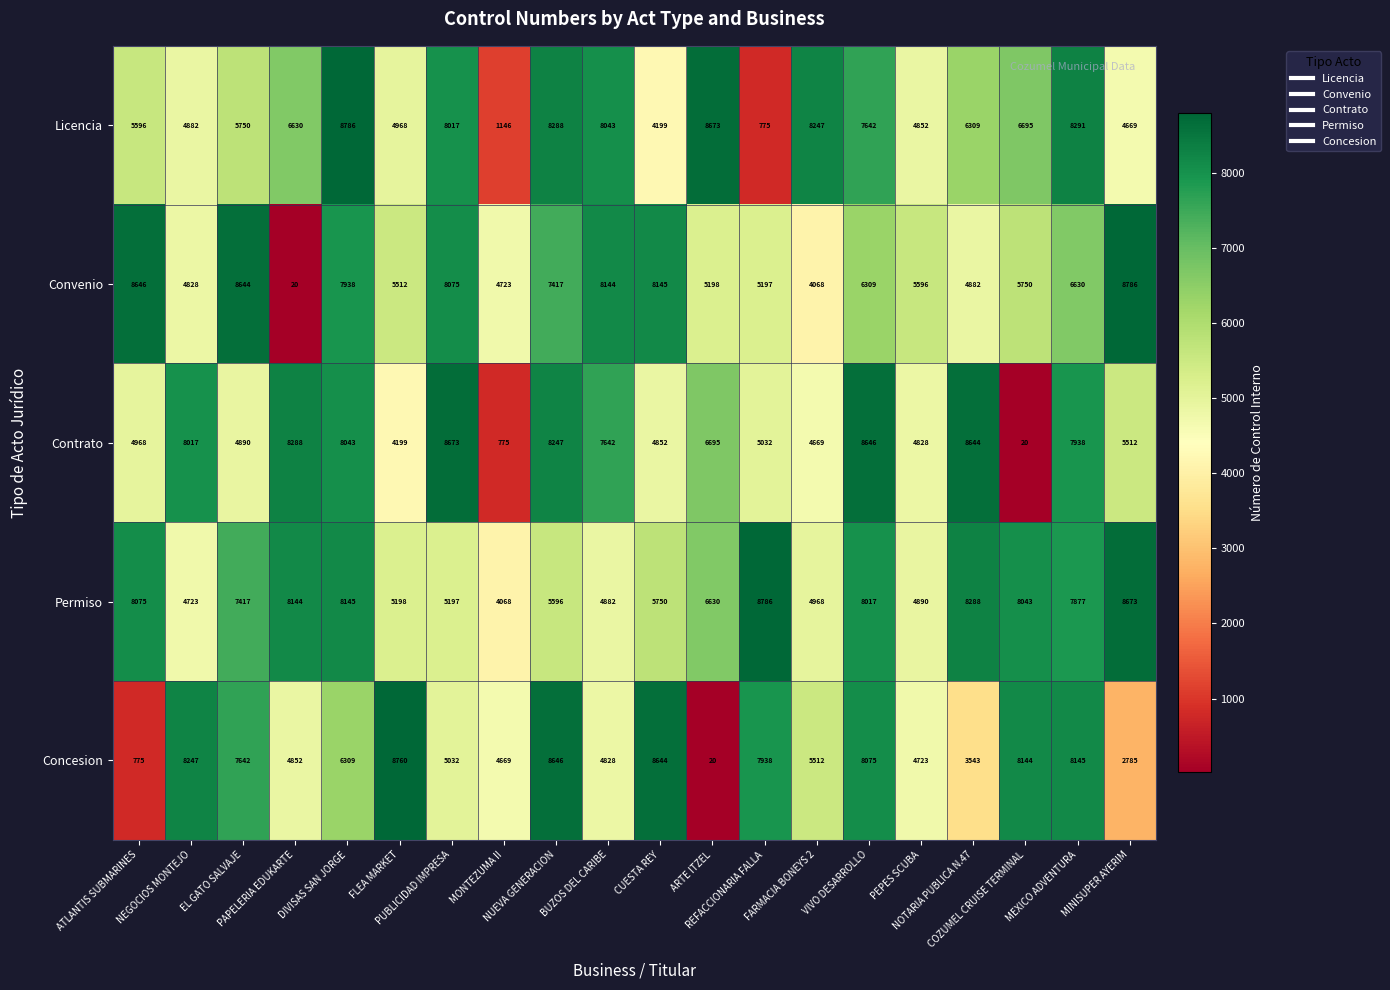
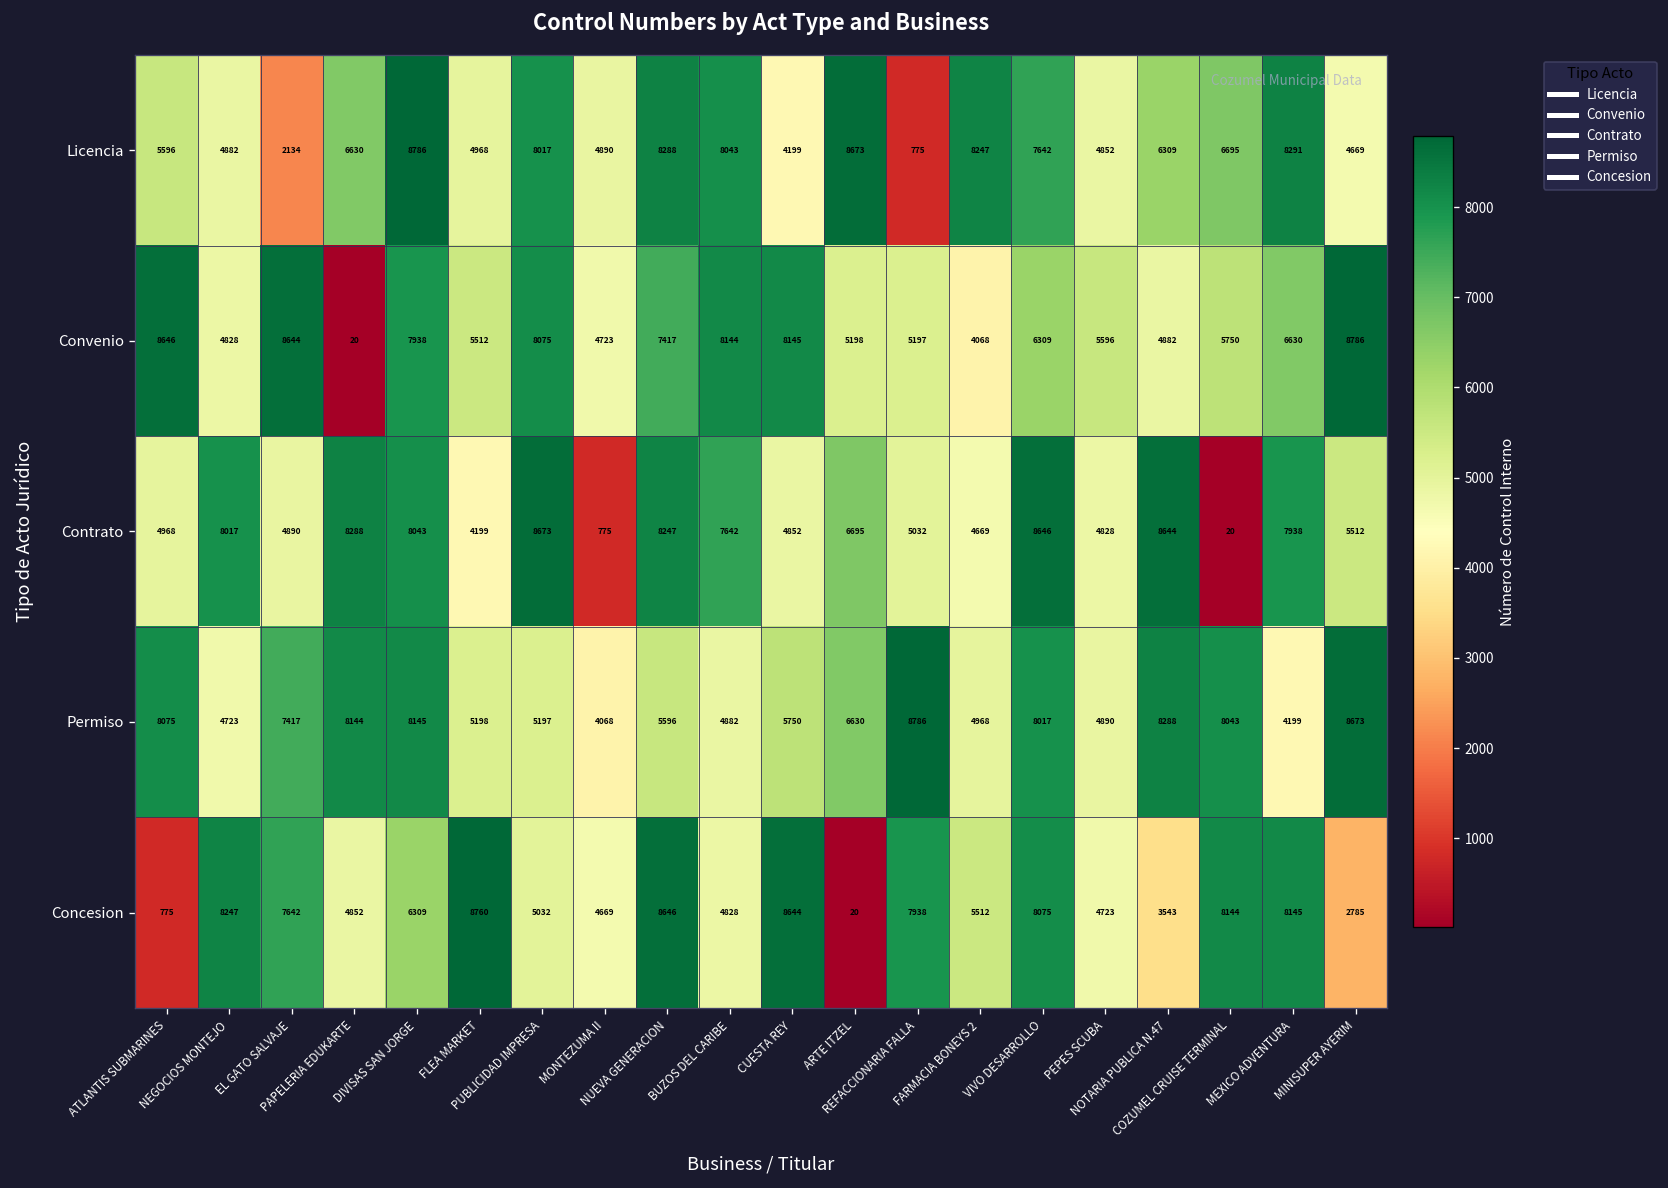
Licencia, EL GATO SALVAJE: 5750 -> 2134
Licencia, MONTEZUMA II: 1146 -> 4890
Permiso, MEXICO ADVENTURA: 7877 -> 4199
